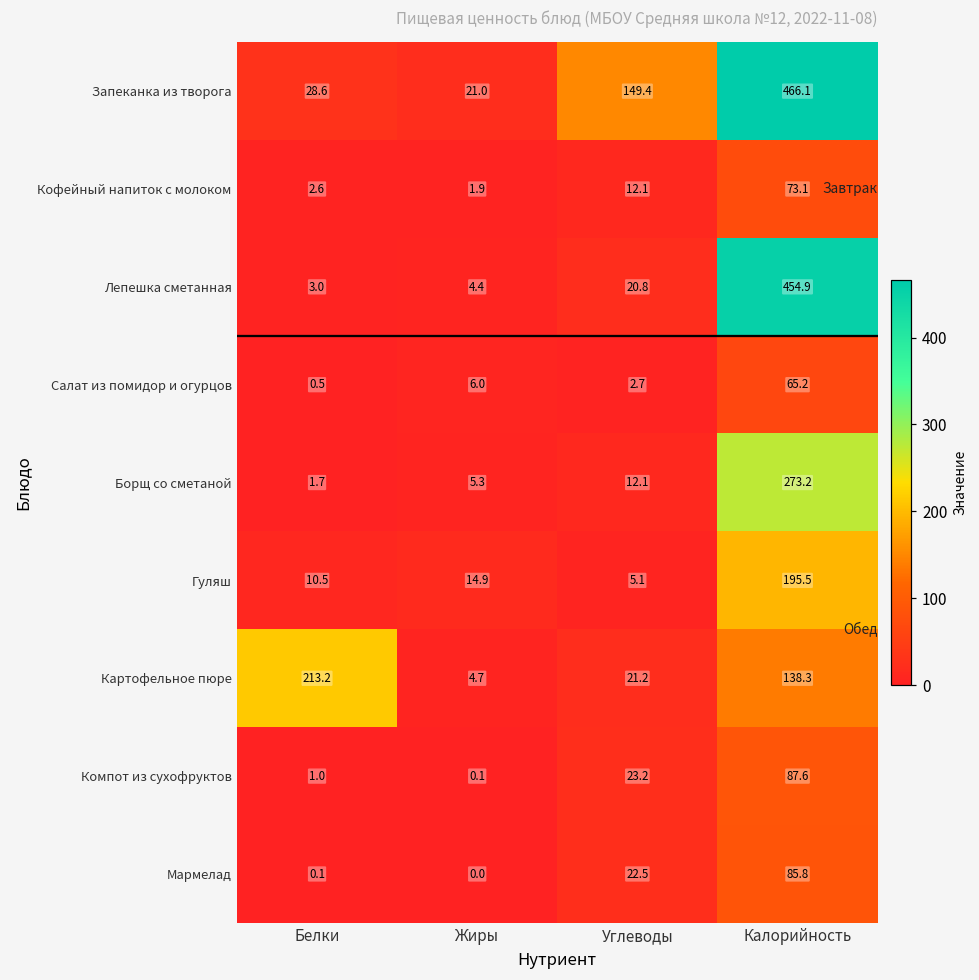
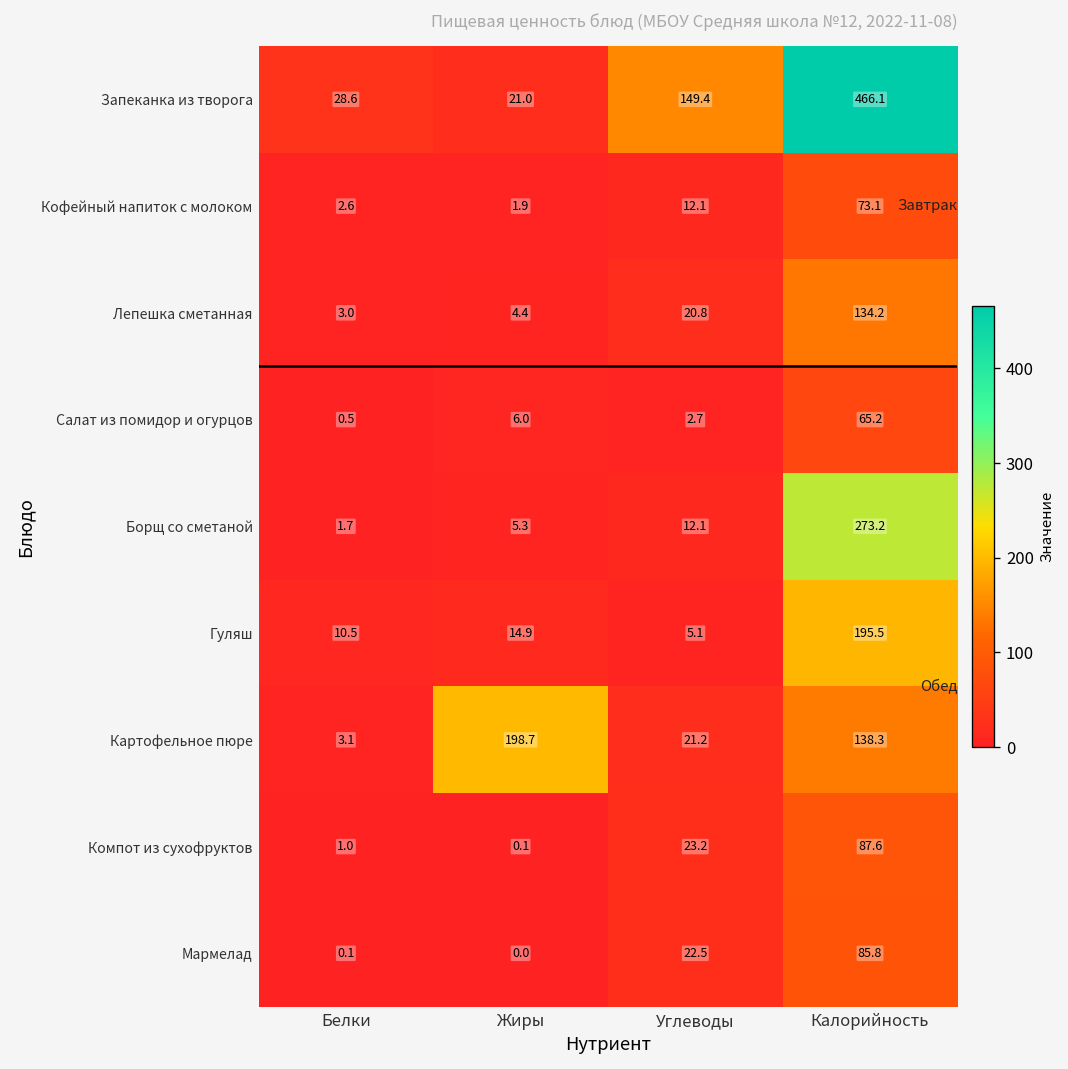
Лепешка сметанная, Калорийность: 454.9 -> 134.2
Картофельное пюре, Белки: 213.2 -> 3.1
Картофельное пюре, Жиры: 4.7 -> 198.7
